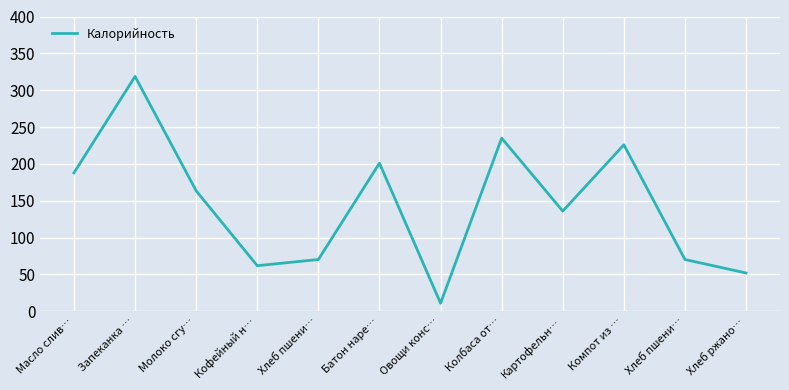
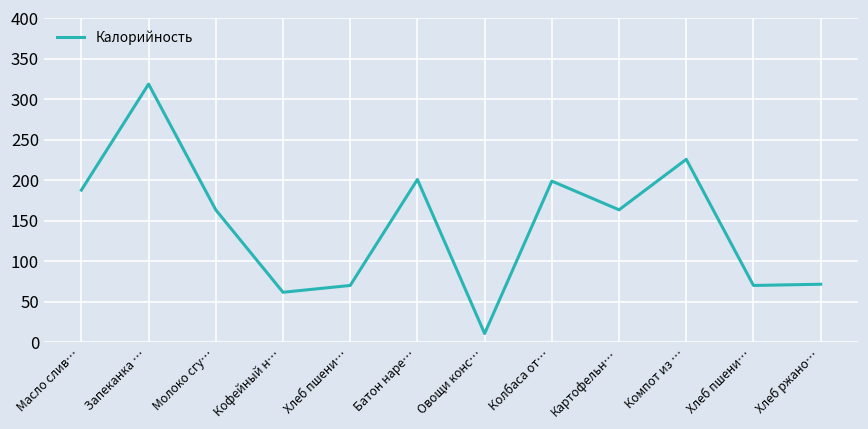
Колбаса от…: 240 -> 200
Картофельн…: 140 -> 160
Хлеб ржано…: 50 -> 70
